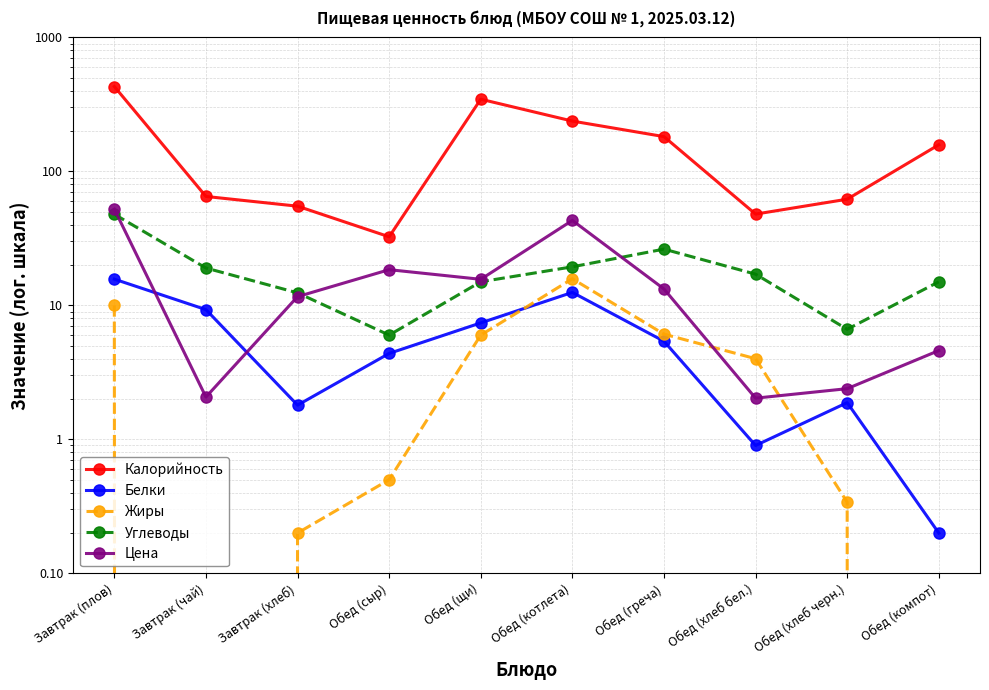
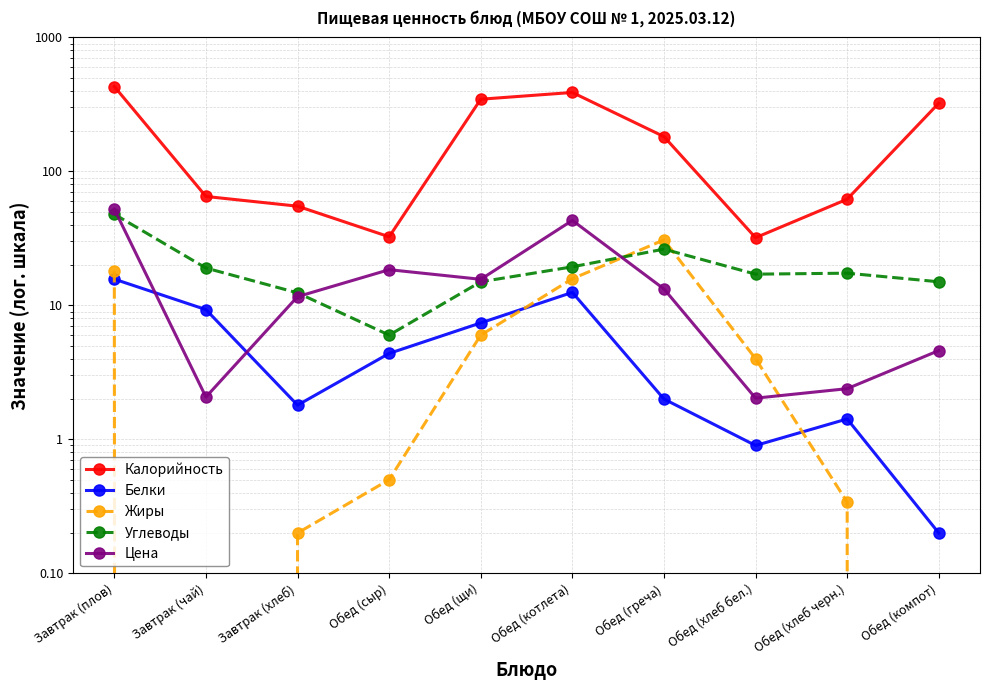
Жиры, Завтрак (плов): 10 -> 18
Калорийность, Обед (котлета): 240 -> 390
Белки, Обед (греча): 5.4 -> 2.0
Жиры, Обед (греча): 6 -> 31
Калорийность, Обед (хлеб бел.): 48 -> 32
Белки, Обед (хлеб черн.): 1.9 -> 1.4
Углеводы, Обед (хлеб черн.): 7 -> 17
Калорийность, Обед (компот): 160 -> 320
